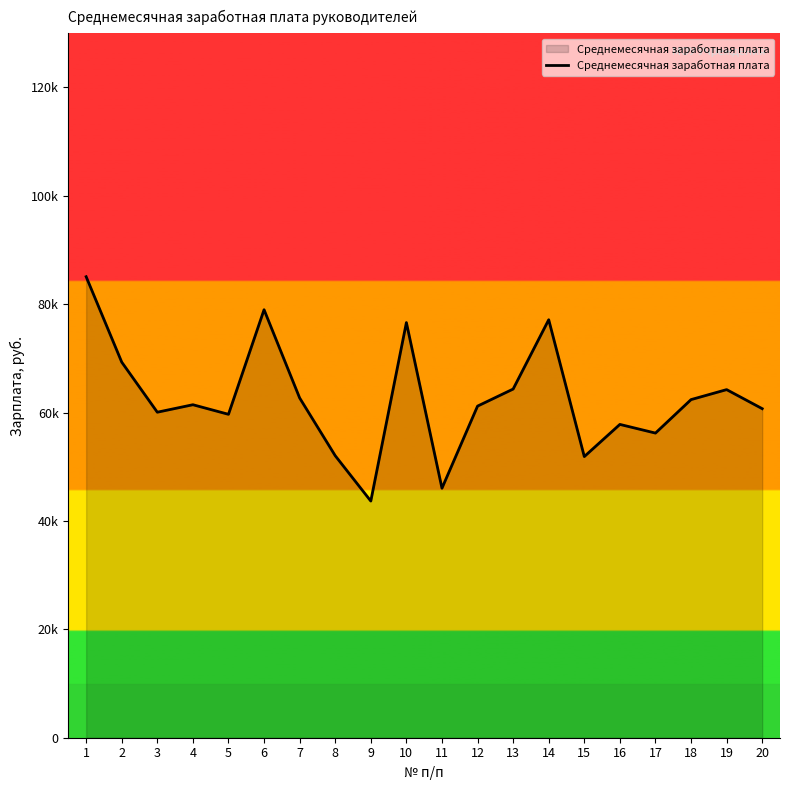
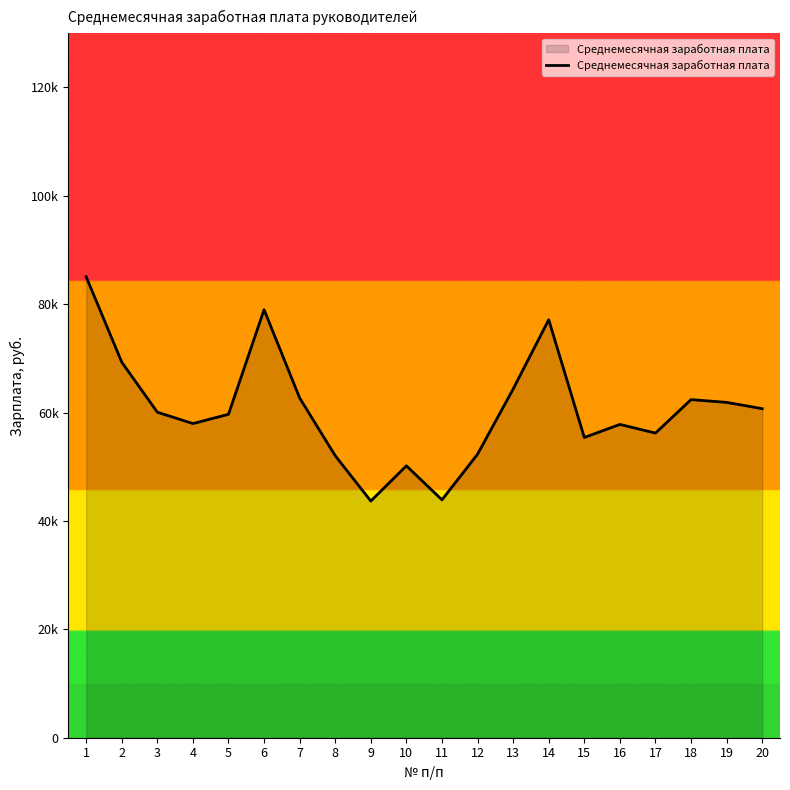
4: 61000 -> 58000
10: 77000 -> 50000
11: 46000 -> 44000
12: 61000 -> 52000
15: 52000 -> 55000
19: 64000 -> 62000
